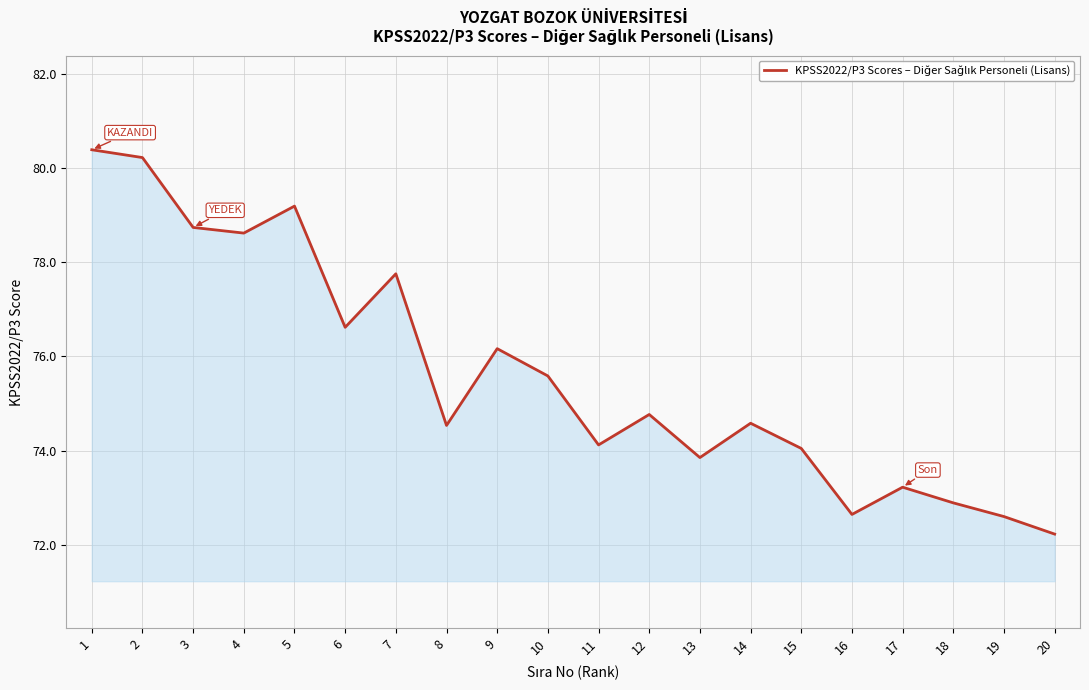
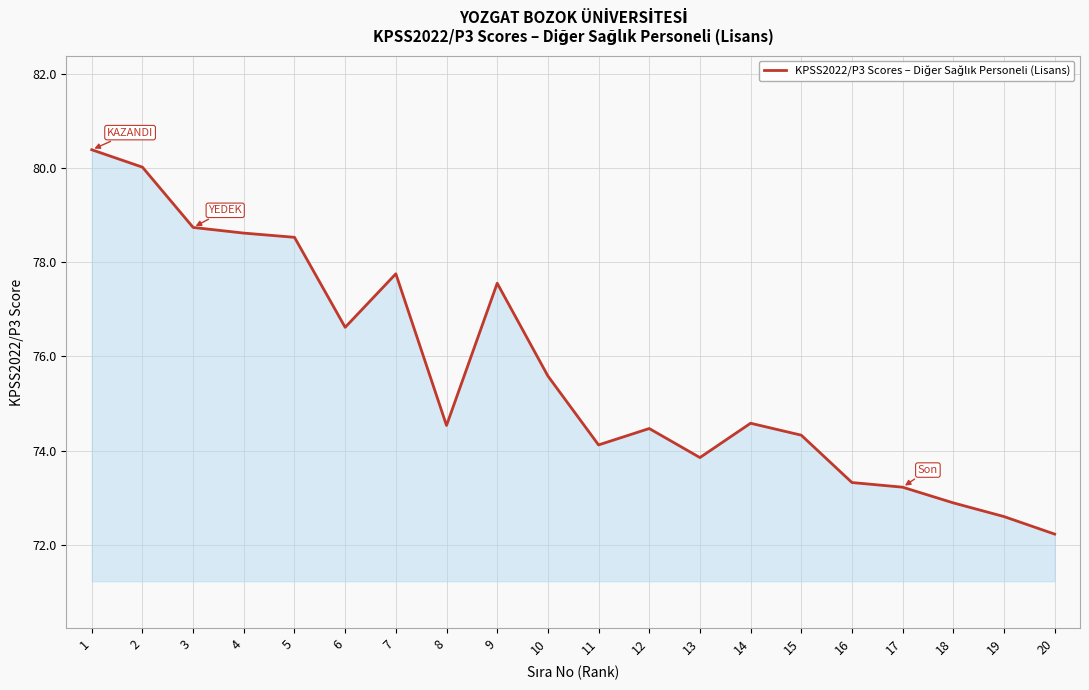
2: 80.2 -> 80.0
5: 79.2 -> 78.5
9: 76.2 -> 77.6
12: 74.8 -> 74.5
15: 74.0 -> 74.3
16: 72.6 -> 73.3
